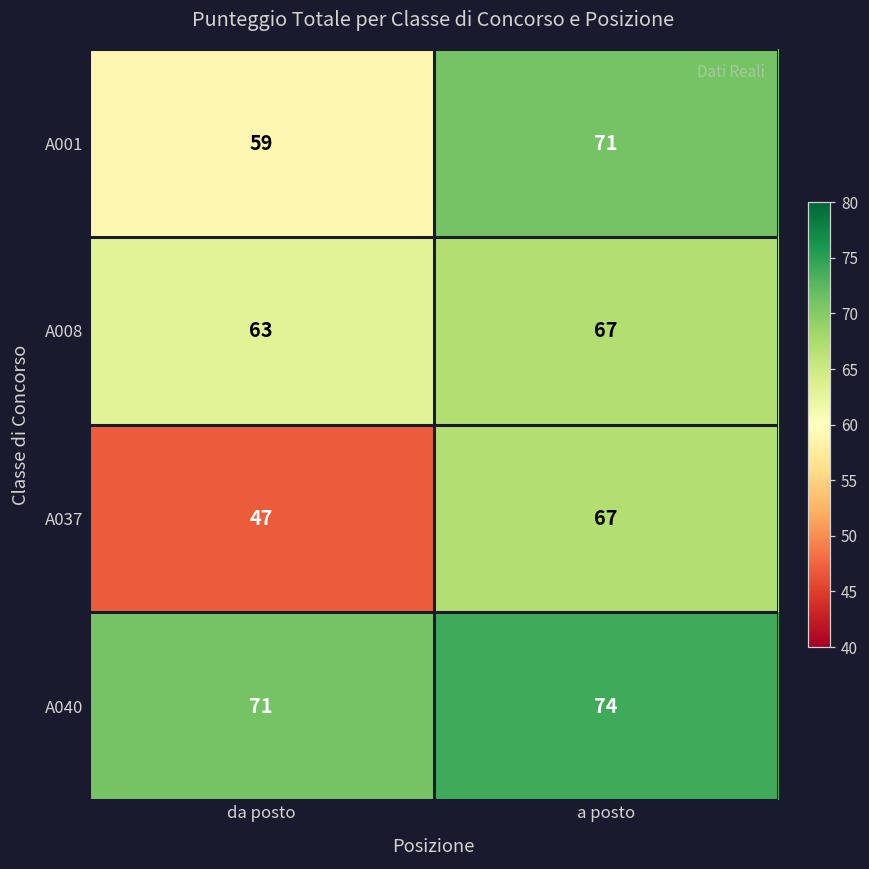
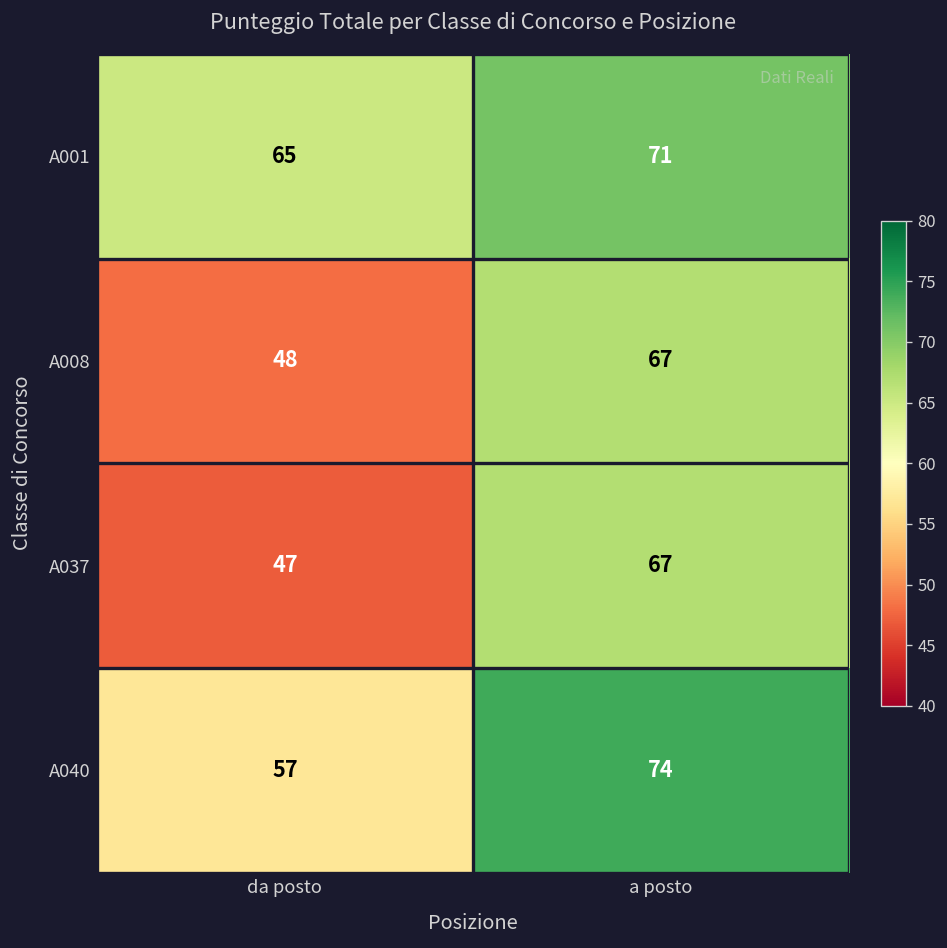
A001, da posto: 59 -> 65
A008, da posto: 63 -> 48
A040, da posto: 71 -> 57
